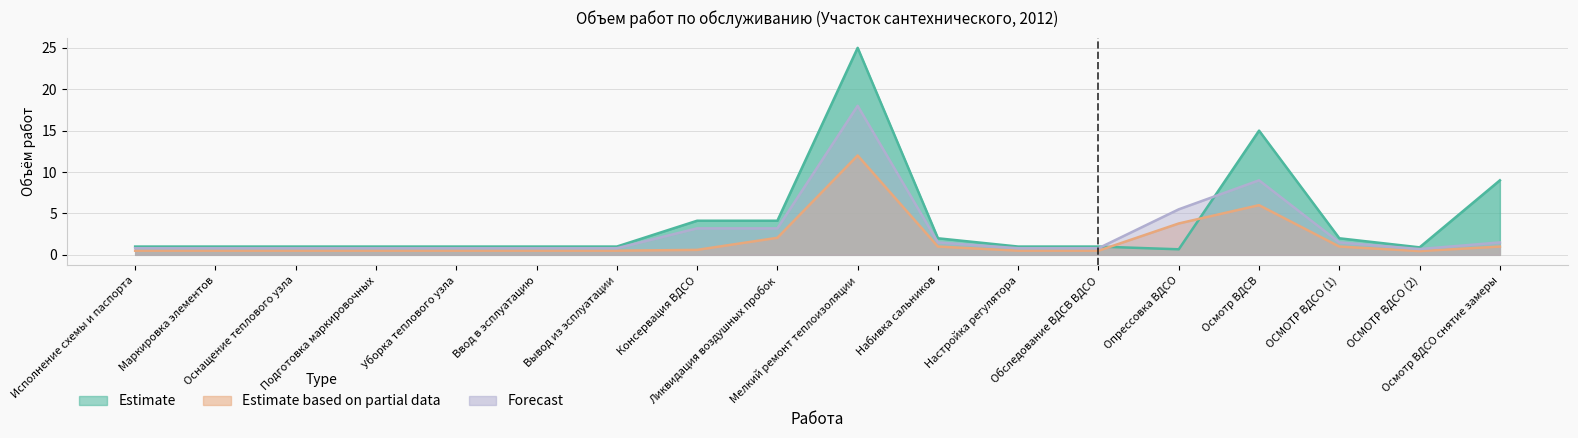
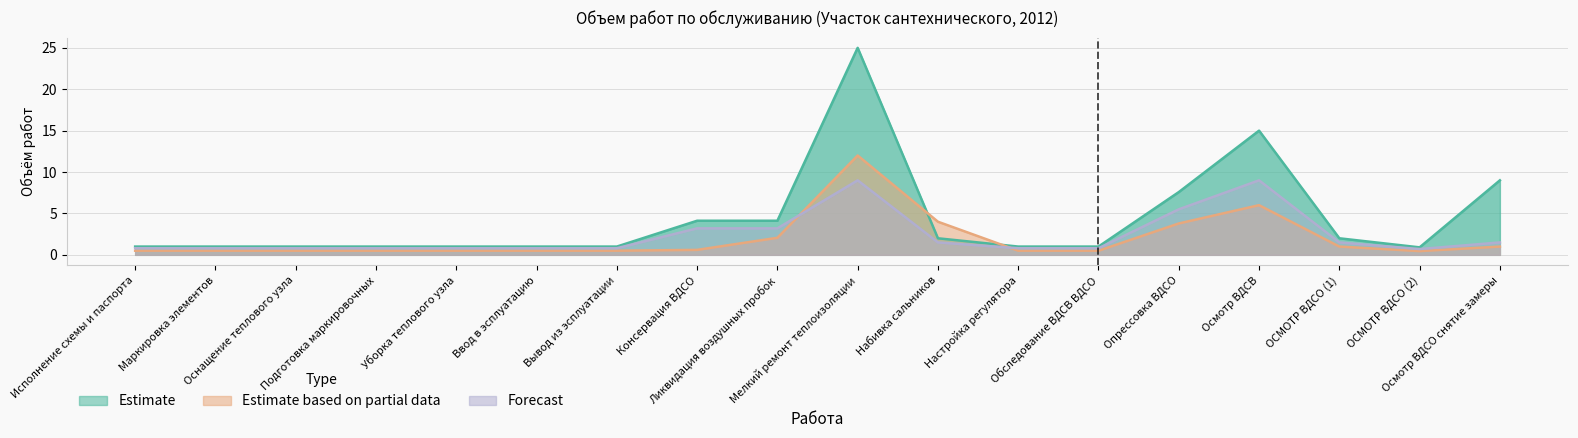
Forecast, Мелкий ремонт теплоизоляции: 18 -> 9
Estimate based on partial data, Набивка сальников: 1 -> 4
Estimate, Опрессовка ВДСО: 1 -> 8
